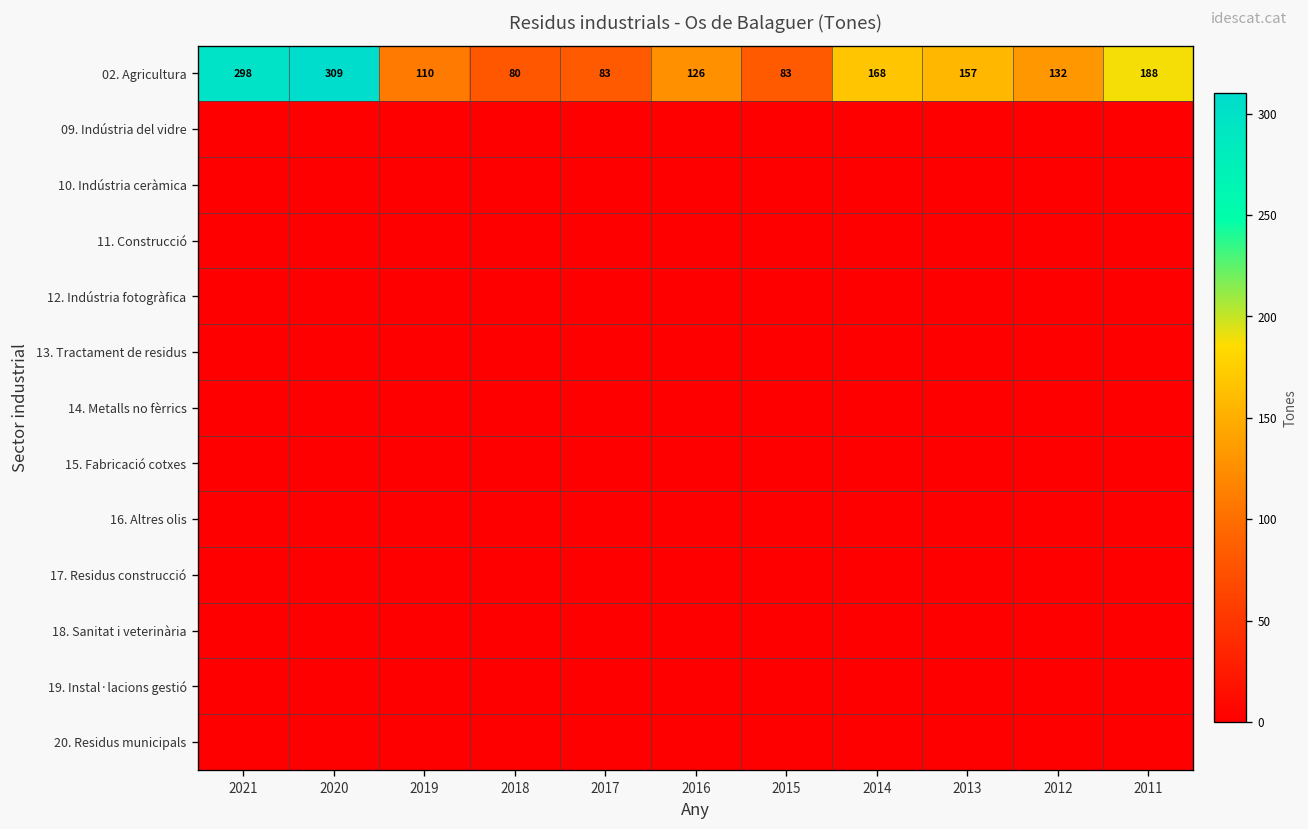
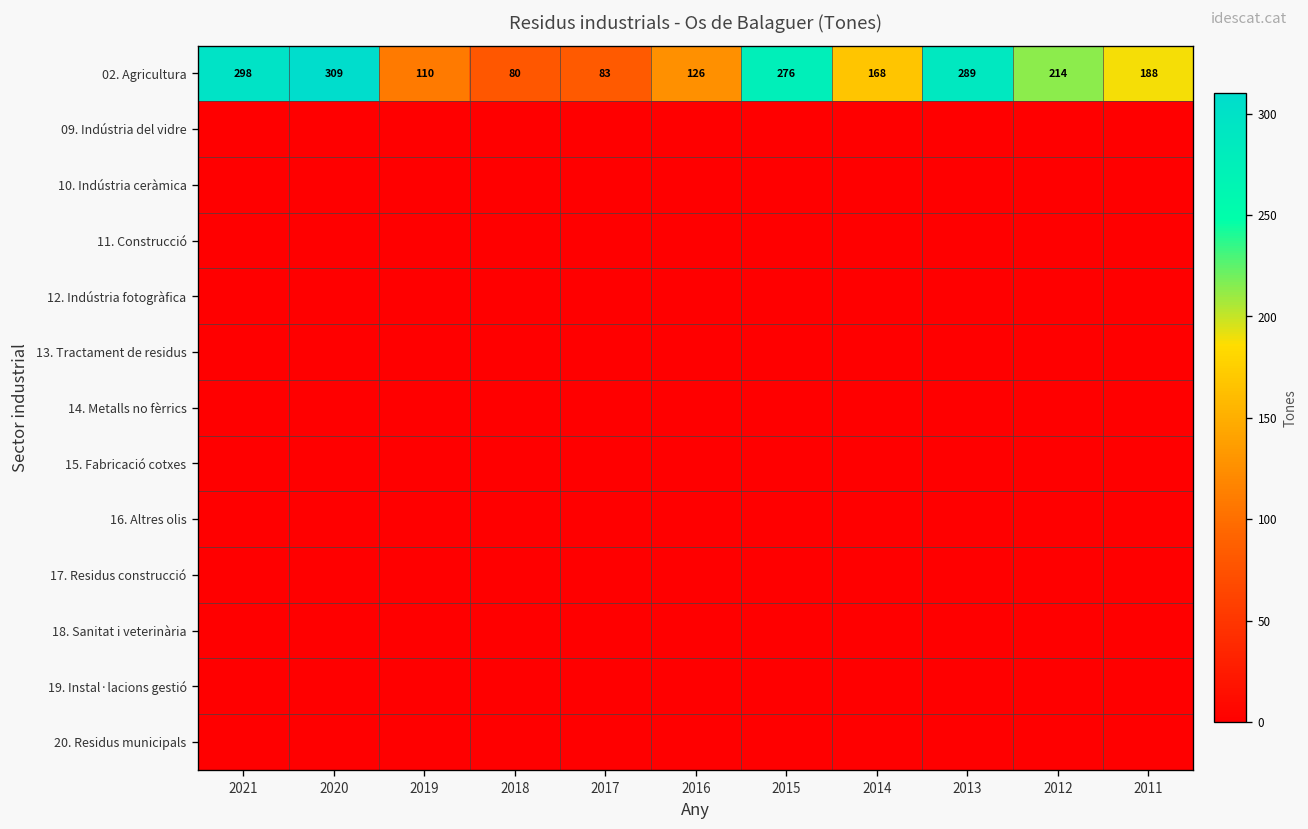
02. Agricultura, 2015: 83 -> 276
02. Agricultura, 2013: 157 -> 289
02. Agricultura, 2012: 132 -> 214
